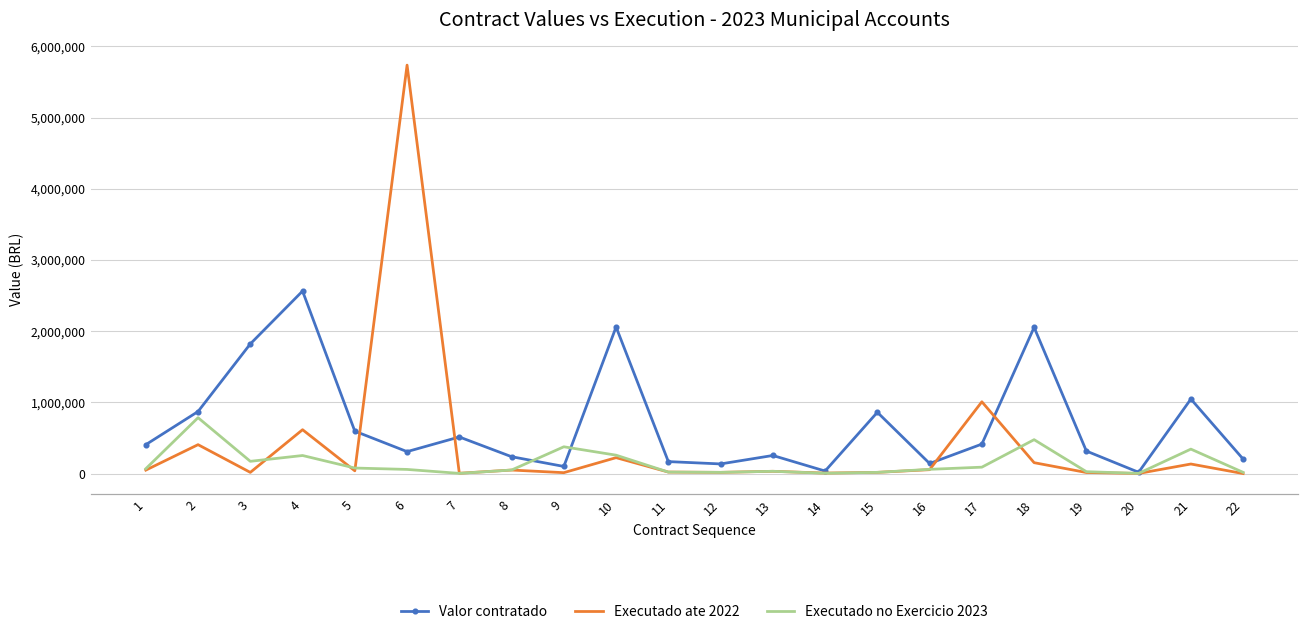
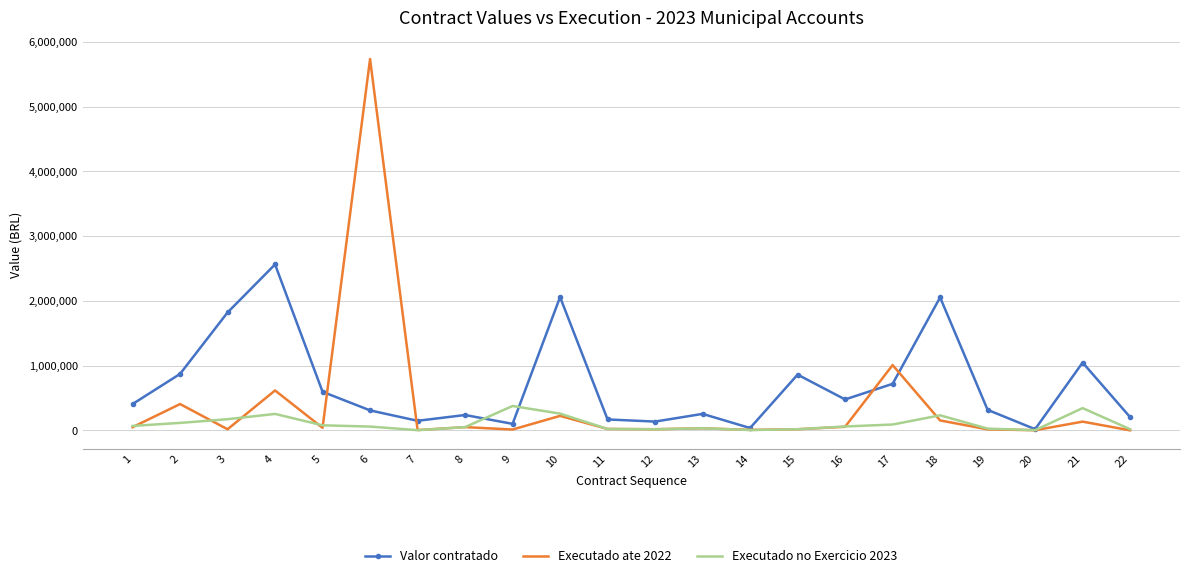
Executado no Exercicio 2023, 2: 800,000 -> 100,000
Valor contratado, 7: 500,000 -> 100,000
Valor contratado, 16: 100,000 -> 500,000
Valor contratado, 17: 400,000 -> 700,000
Executado no Exercicio 2023, 18: 500,000 -> 200,000
